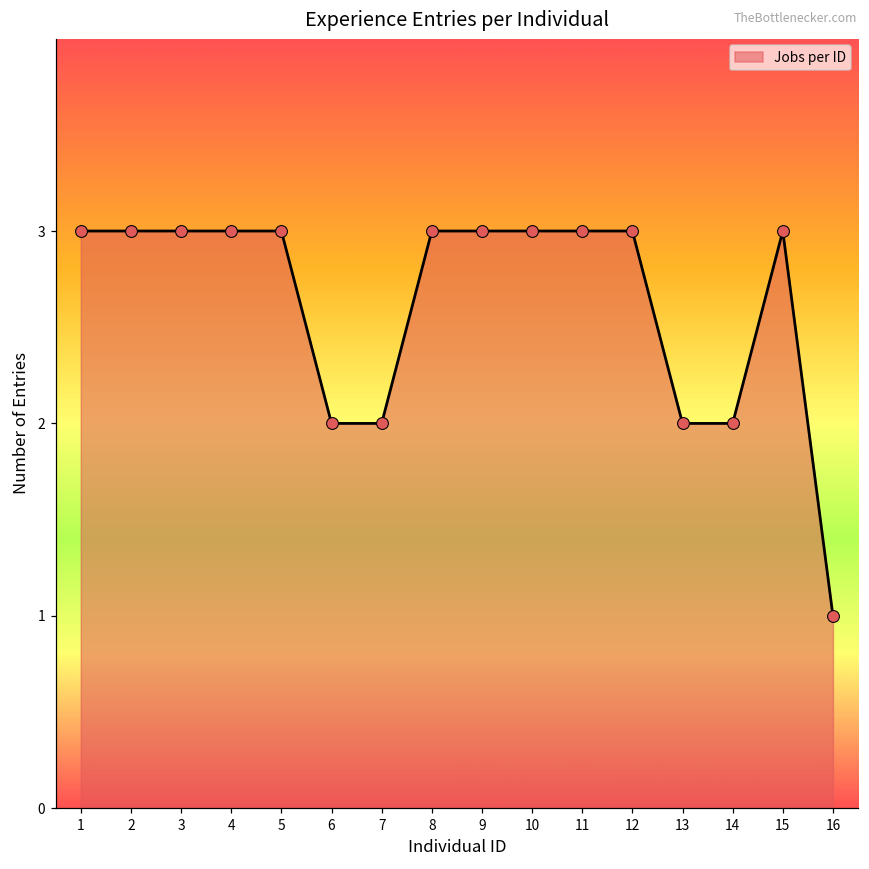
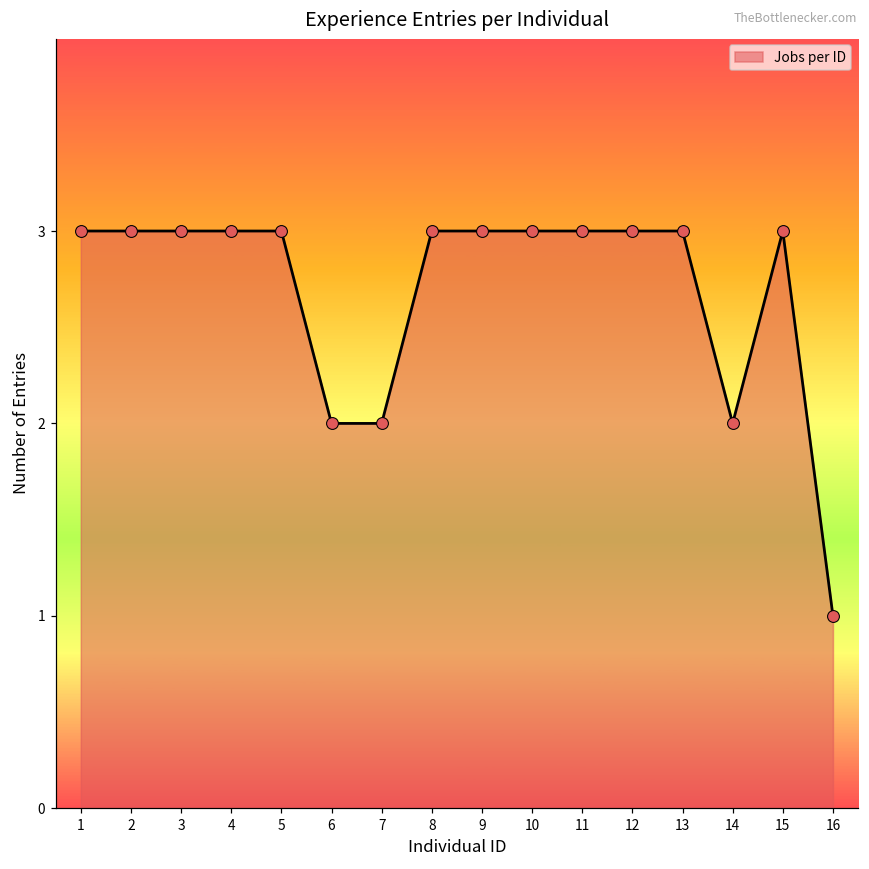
13: 2 -> 3
